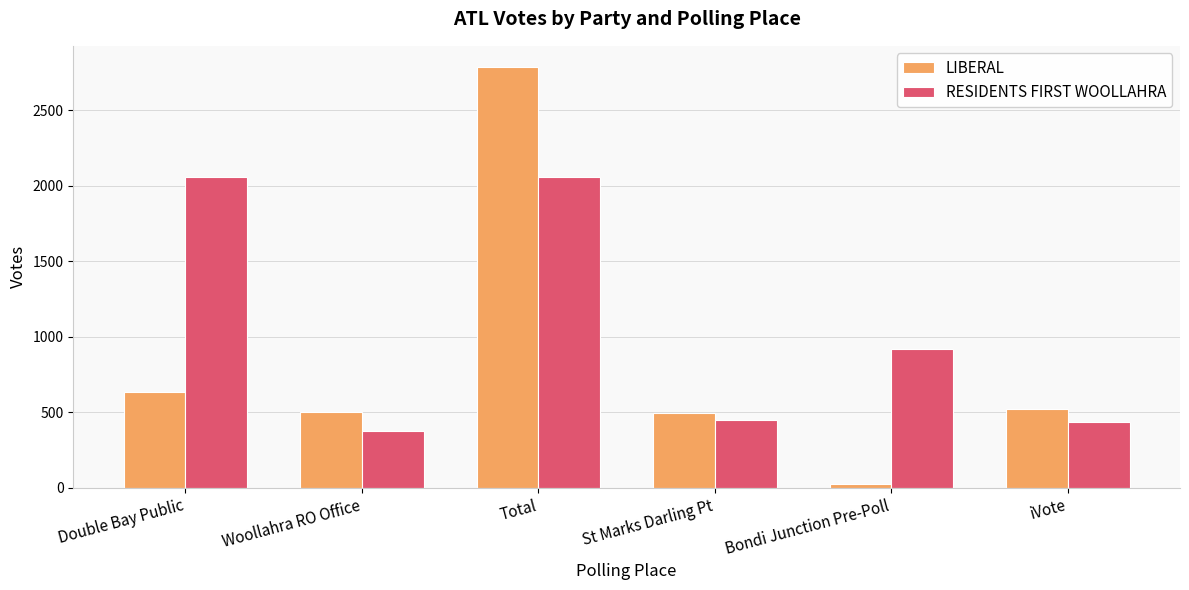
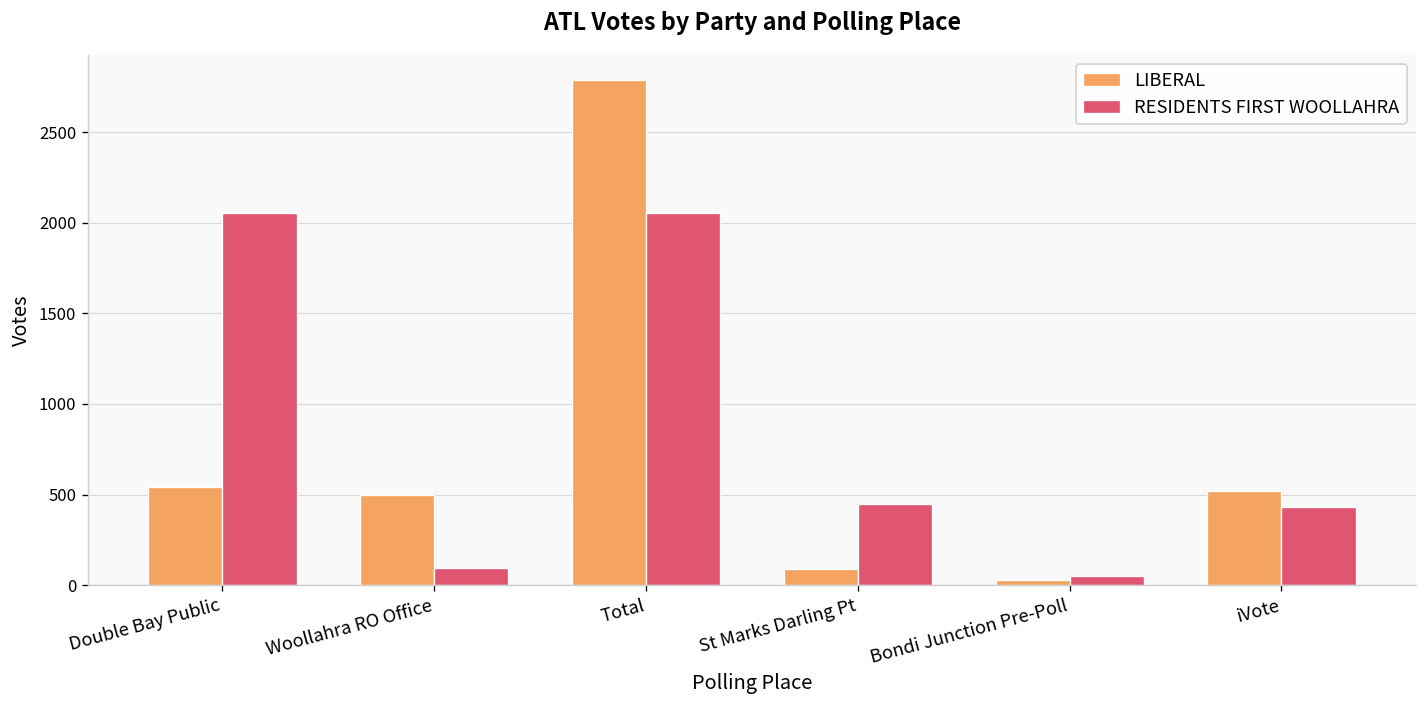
LIBERAL, Double Bay Public: 630 -> 540
RESIDENTS FIRST WOOLLAHRA, Woollahra RO Office: 370 -> 90
LIBERAL, St Marks Darling Pt: 500 -> 90
RESIDENTS FIRST WOOLLAHRA, Bondi Junction Pre-Poll: 920 -> 50
